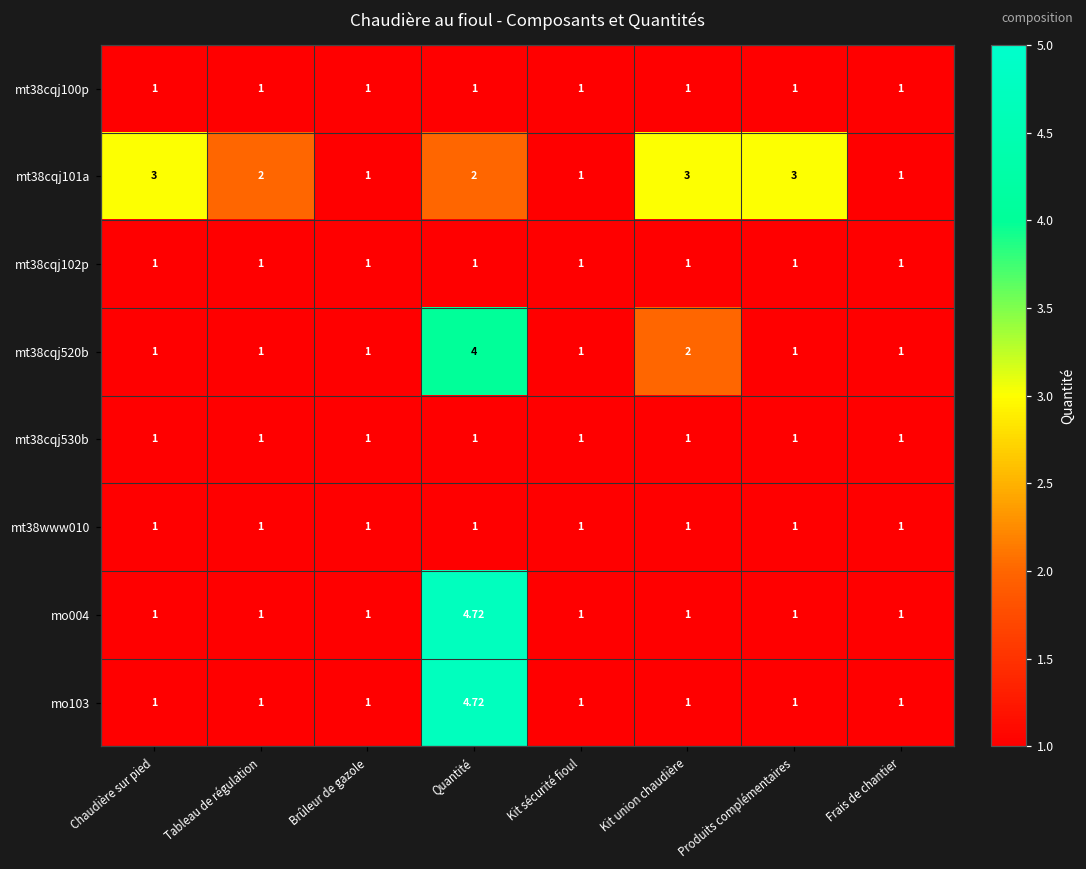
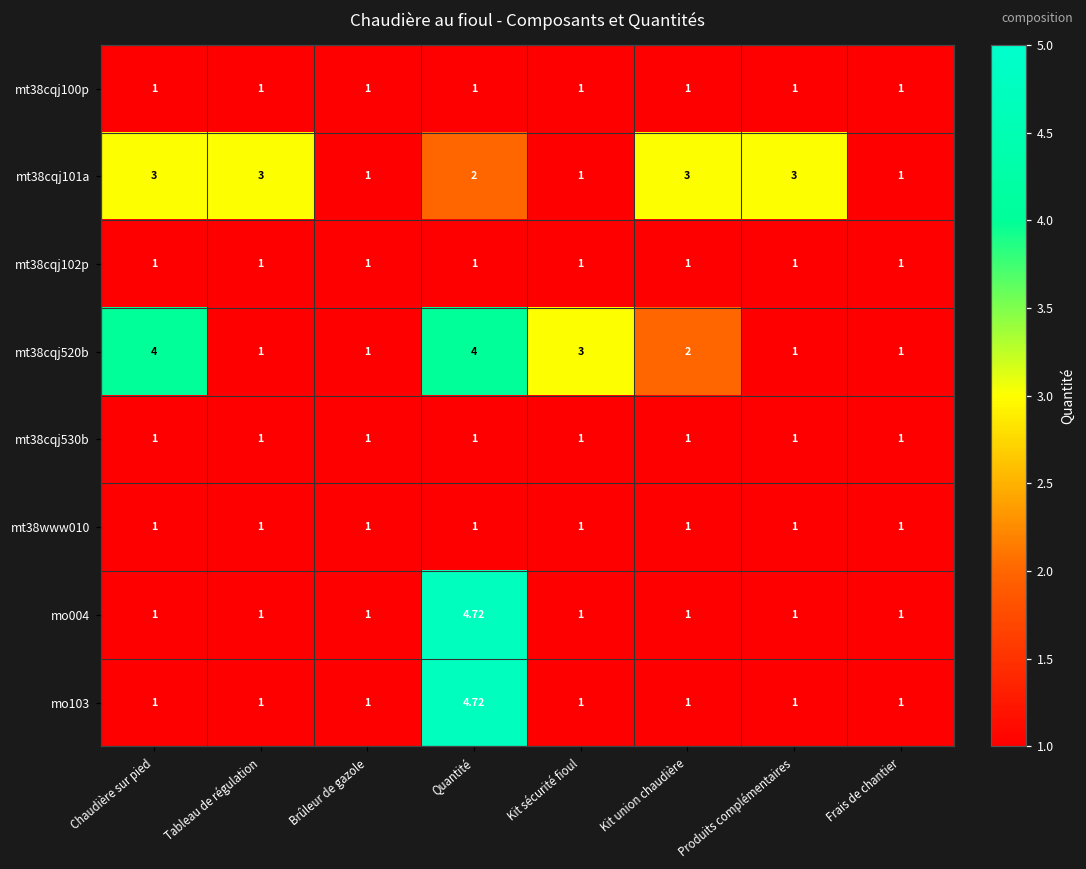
mt38cqj101a, Tableau de régulation: 2 -> 3
mt38cqj520b, Chaudière sur pied: 1 -> 4
mt38cqj520b, Kit sécurité fioul: 1 -> 3
